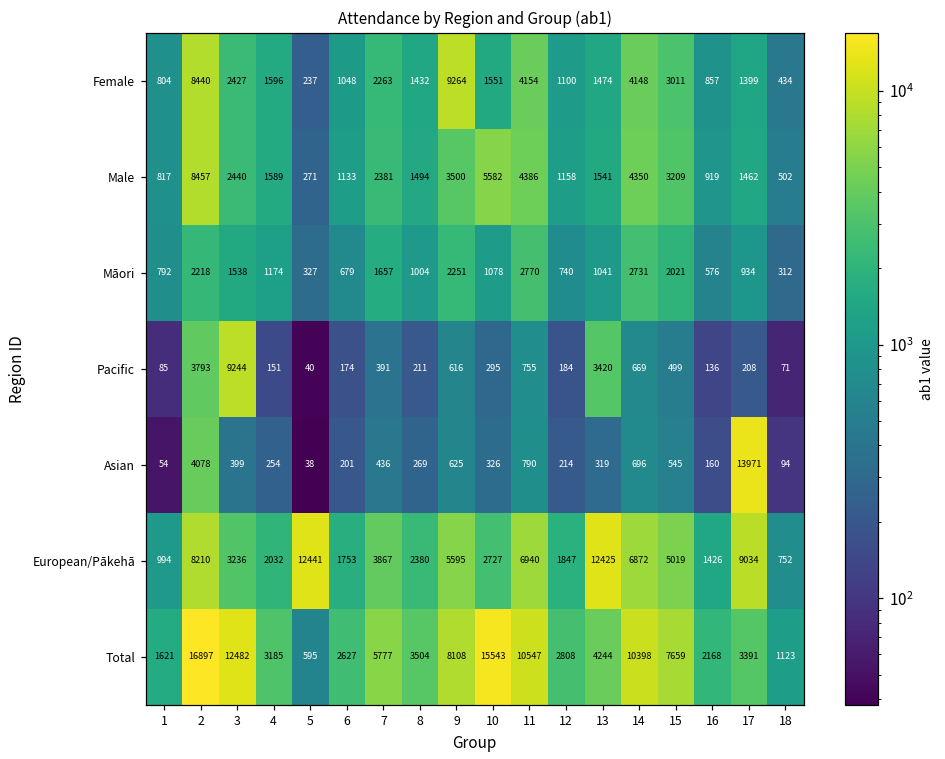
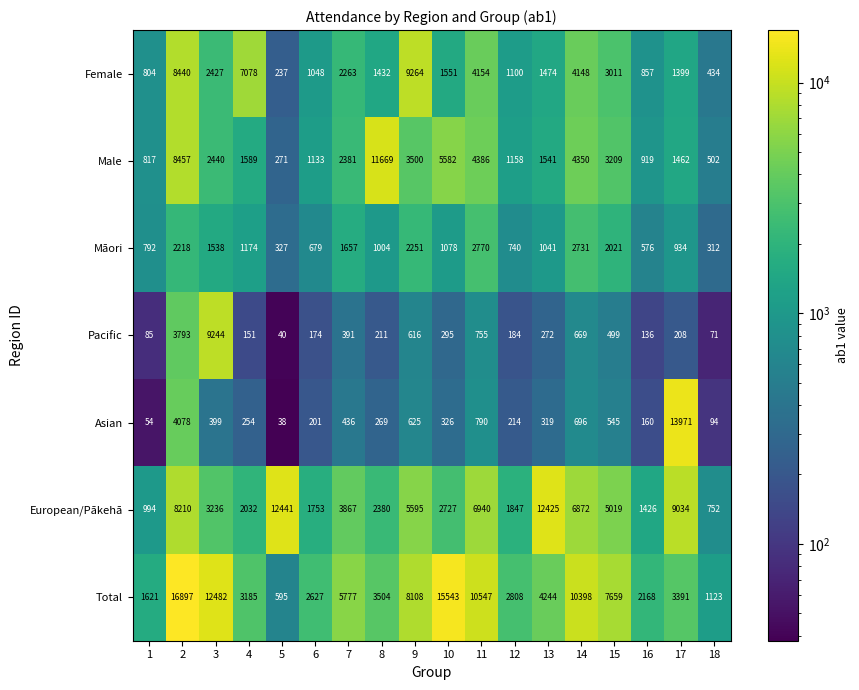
Female, 4: 1596 -> 7078
Male, 8: 1494 -> 11669
Pacific, 13: 3420 -> 272
